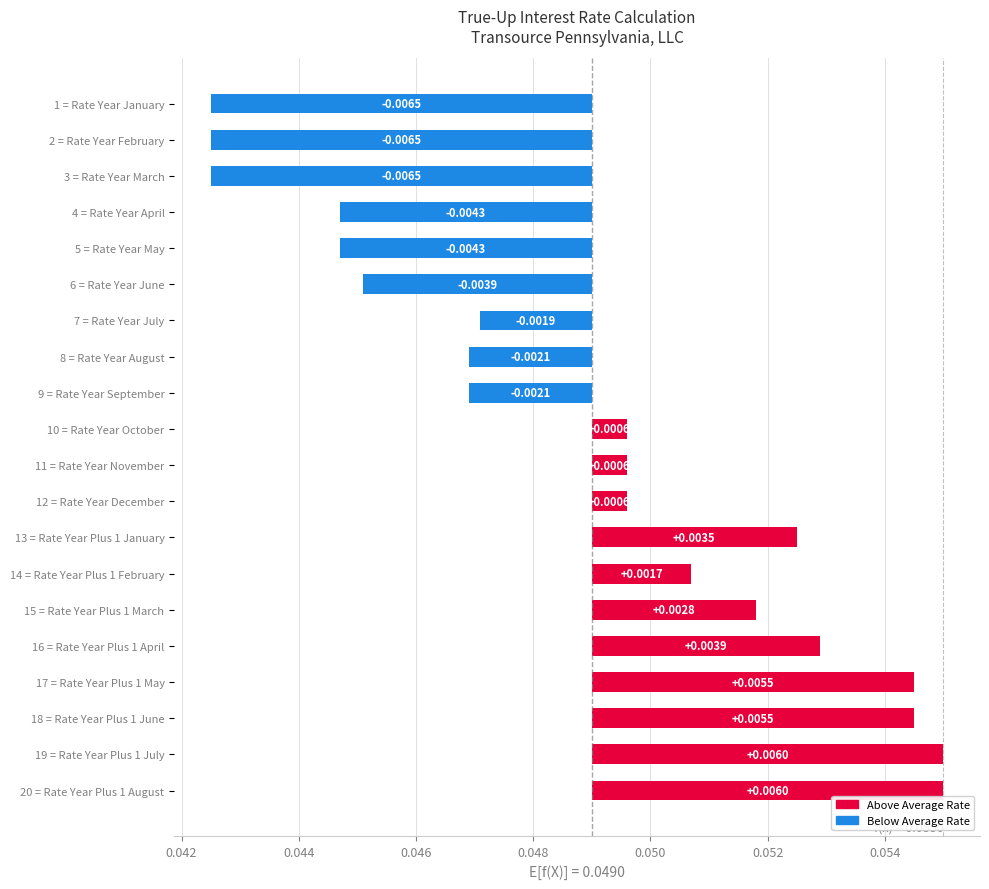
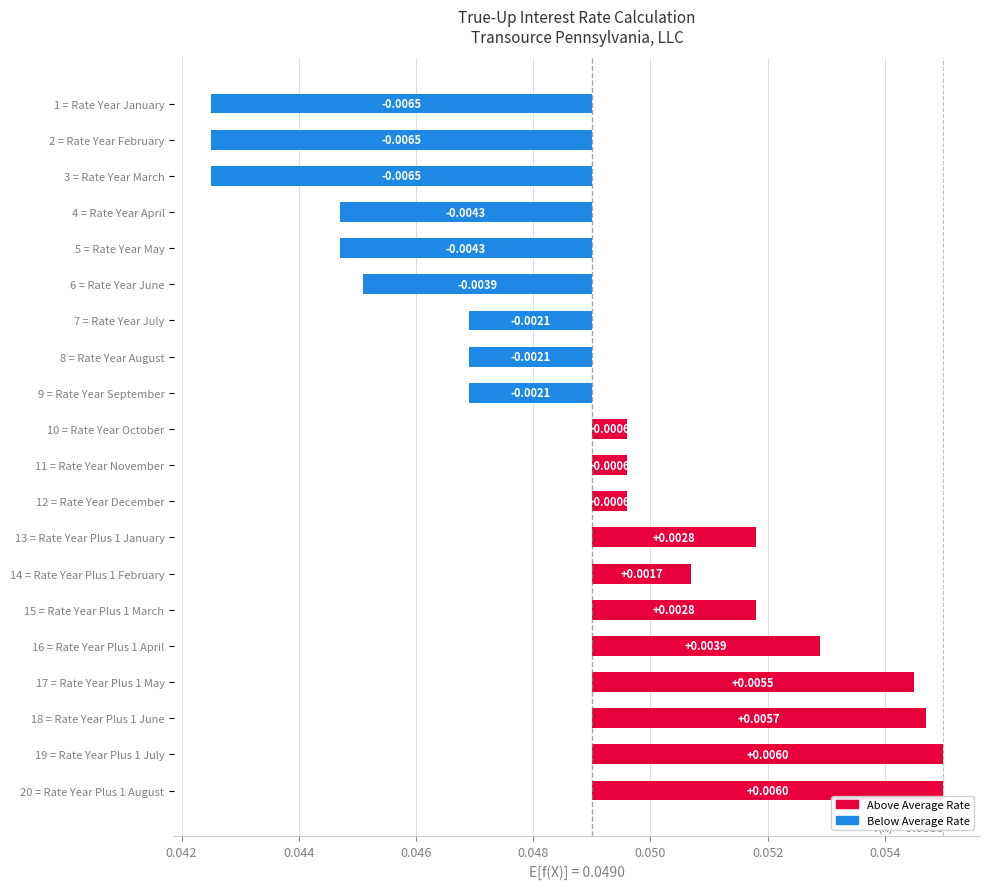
7 = Rate Year July: -0.0019 -> -0.0021
13 = Rate Year Plus 1 January: +0.0035 -> +0.0028
18 = Rate Year Plus 1 June: +0.0055 -> +0.0057
